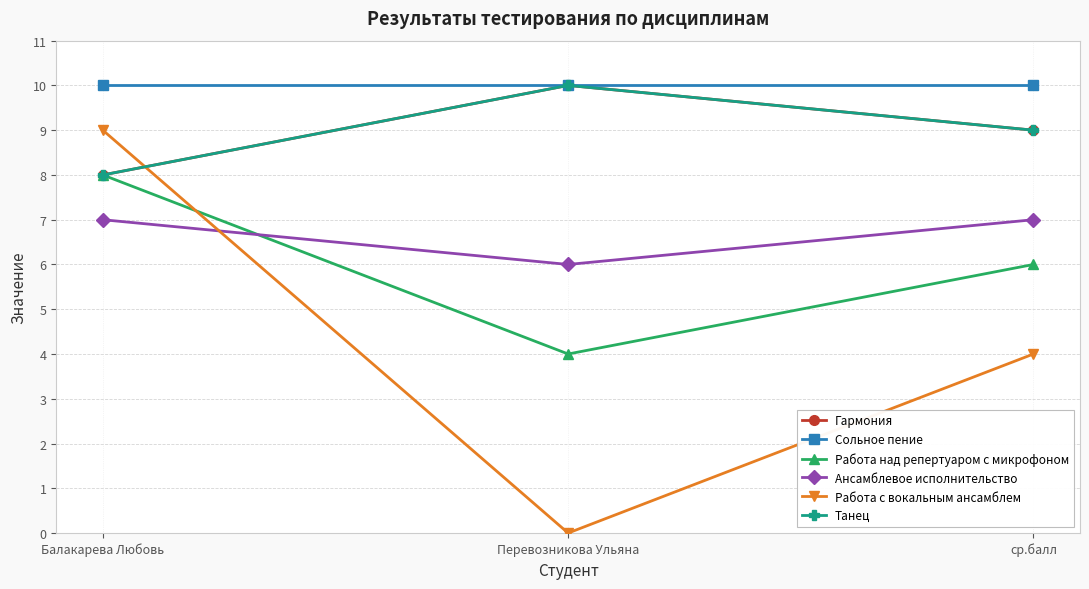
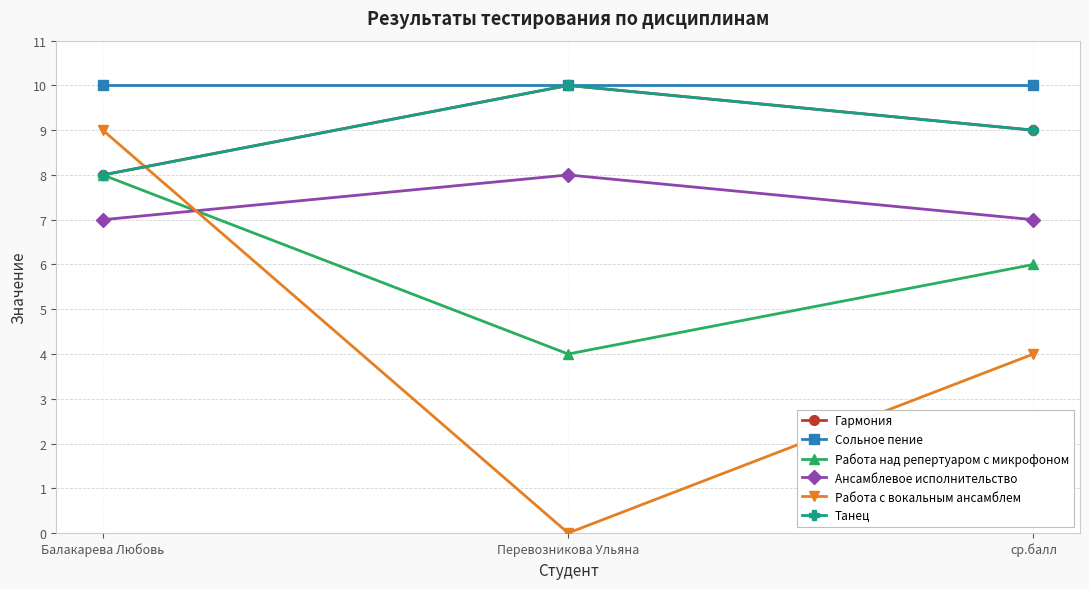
Ансамблевое исполнительство, Перевозникова Ульяна: 6 -> 8
